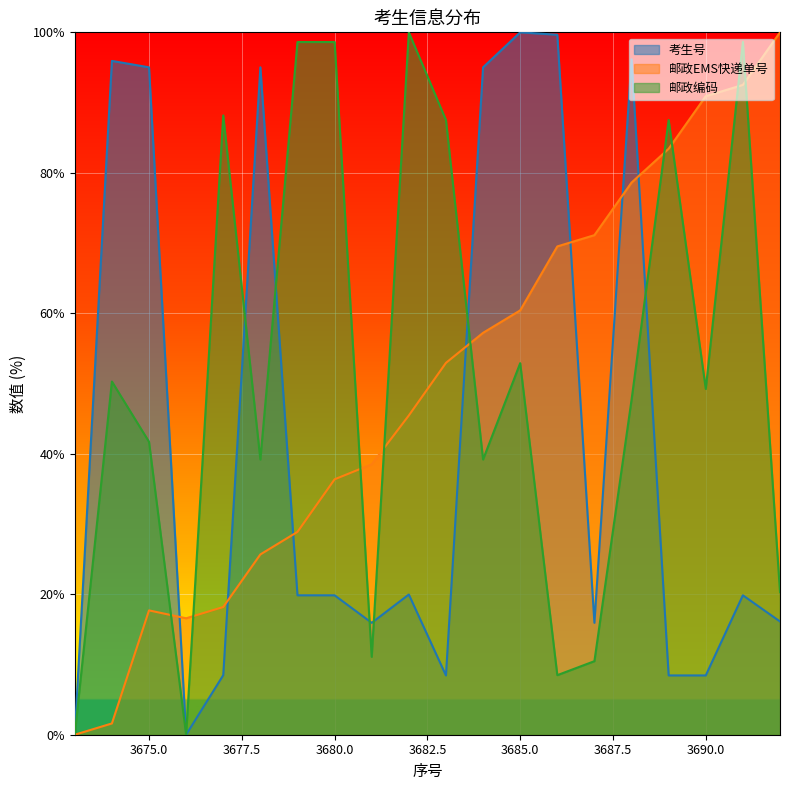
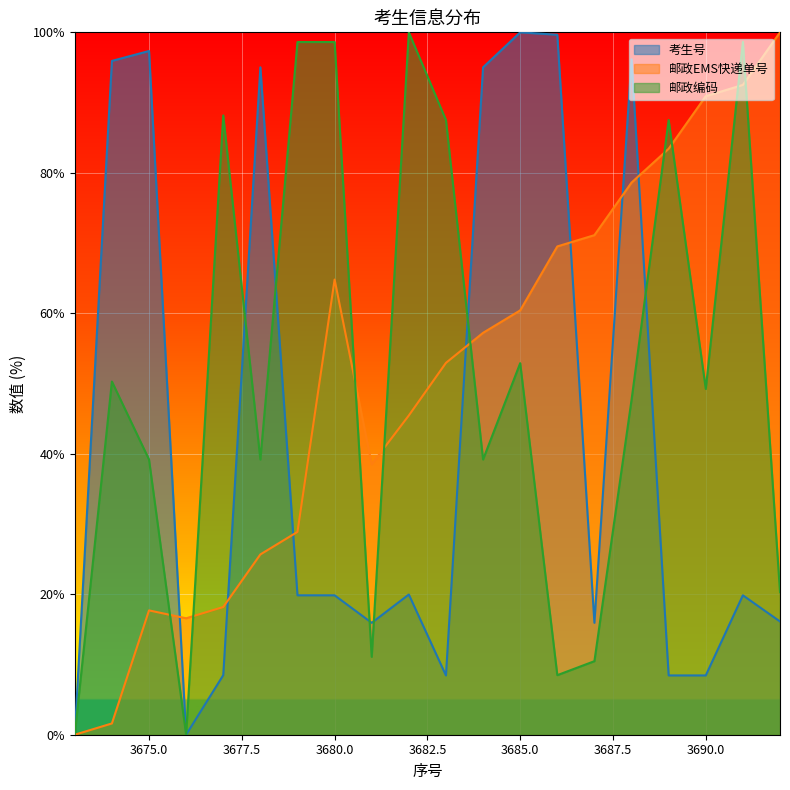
考生号, 3675.0: 95% -> 97%
邮政编码, 3675.0: 42% -> 39%
邮政EMS快递单号, 3680.0: 36% -> 65%
